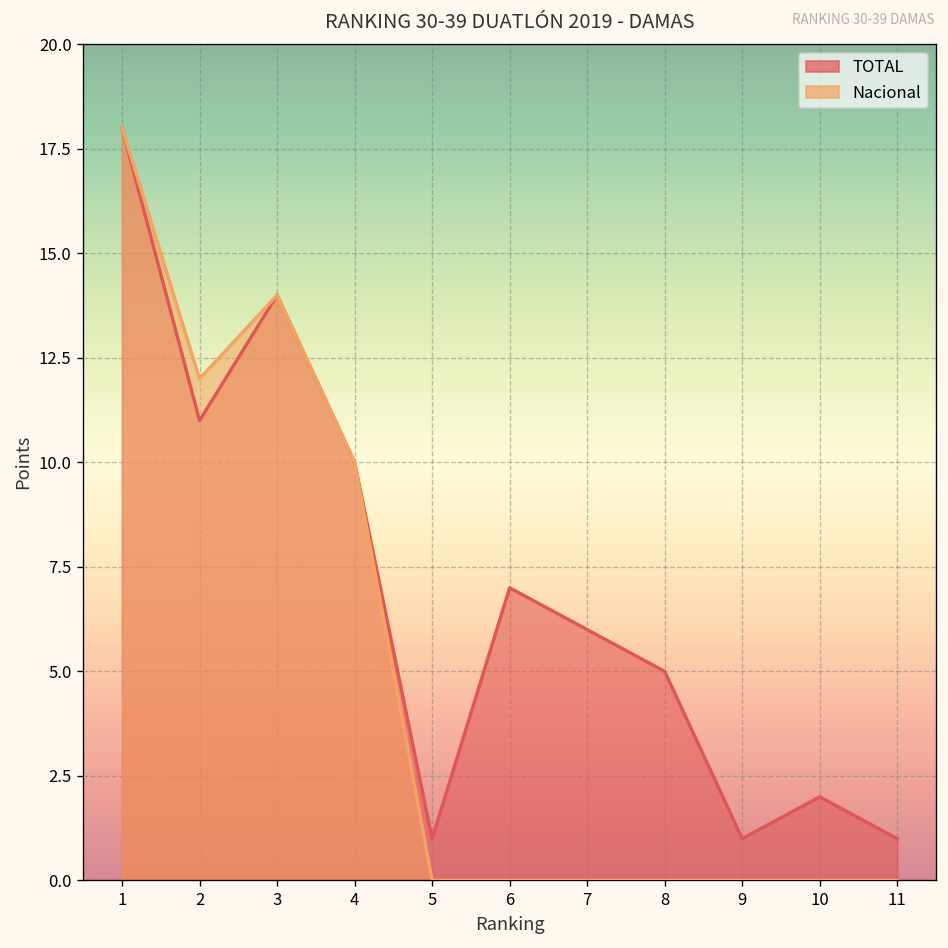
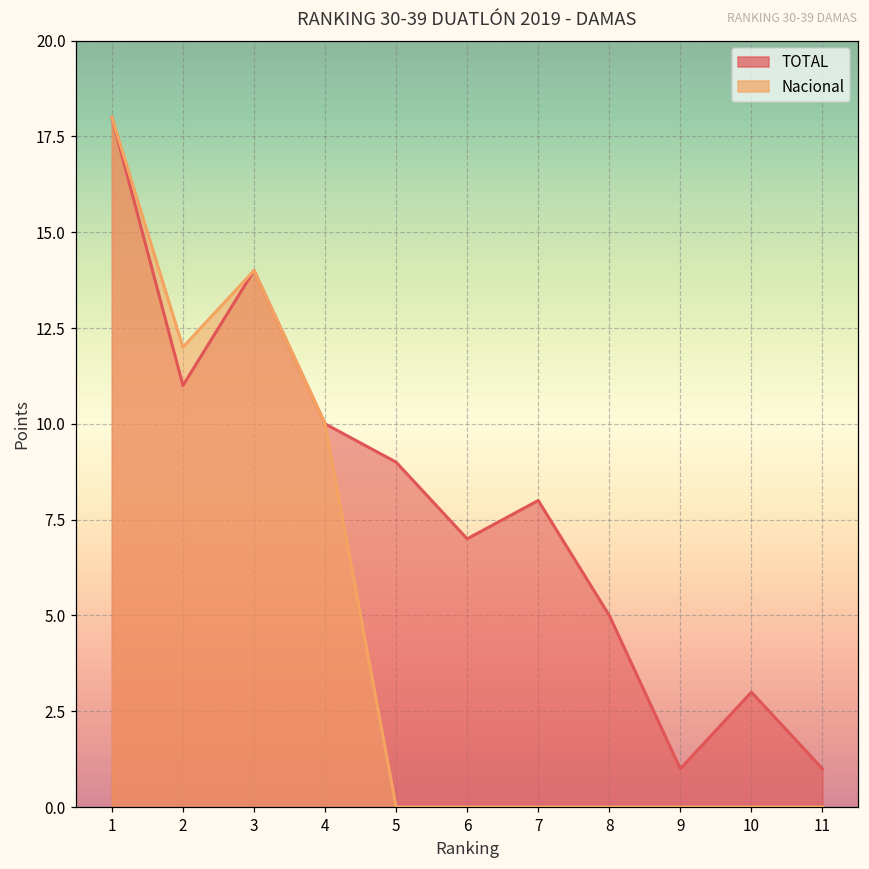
TOTAL, 5: 1 -> 9
TOTAL, 7: 6 -> 8
TOTAL, 10: 2 -> 3
